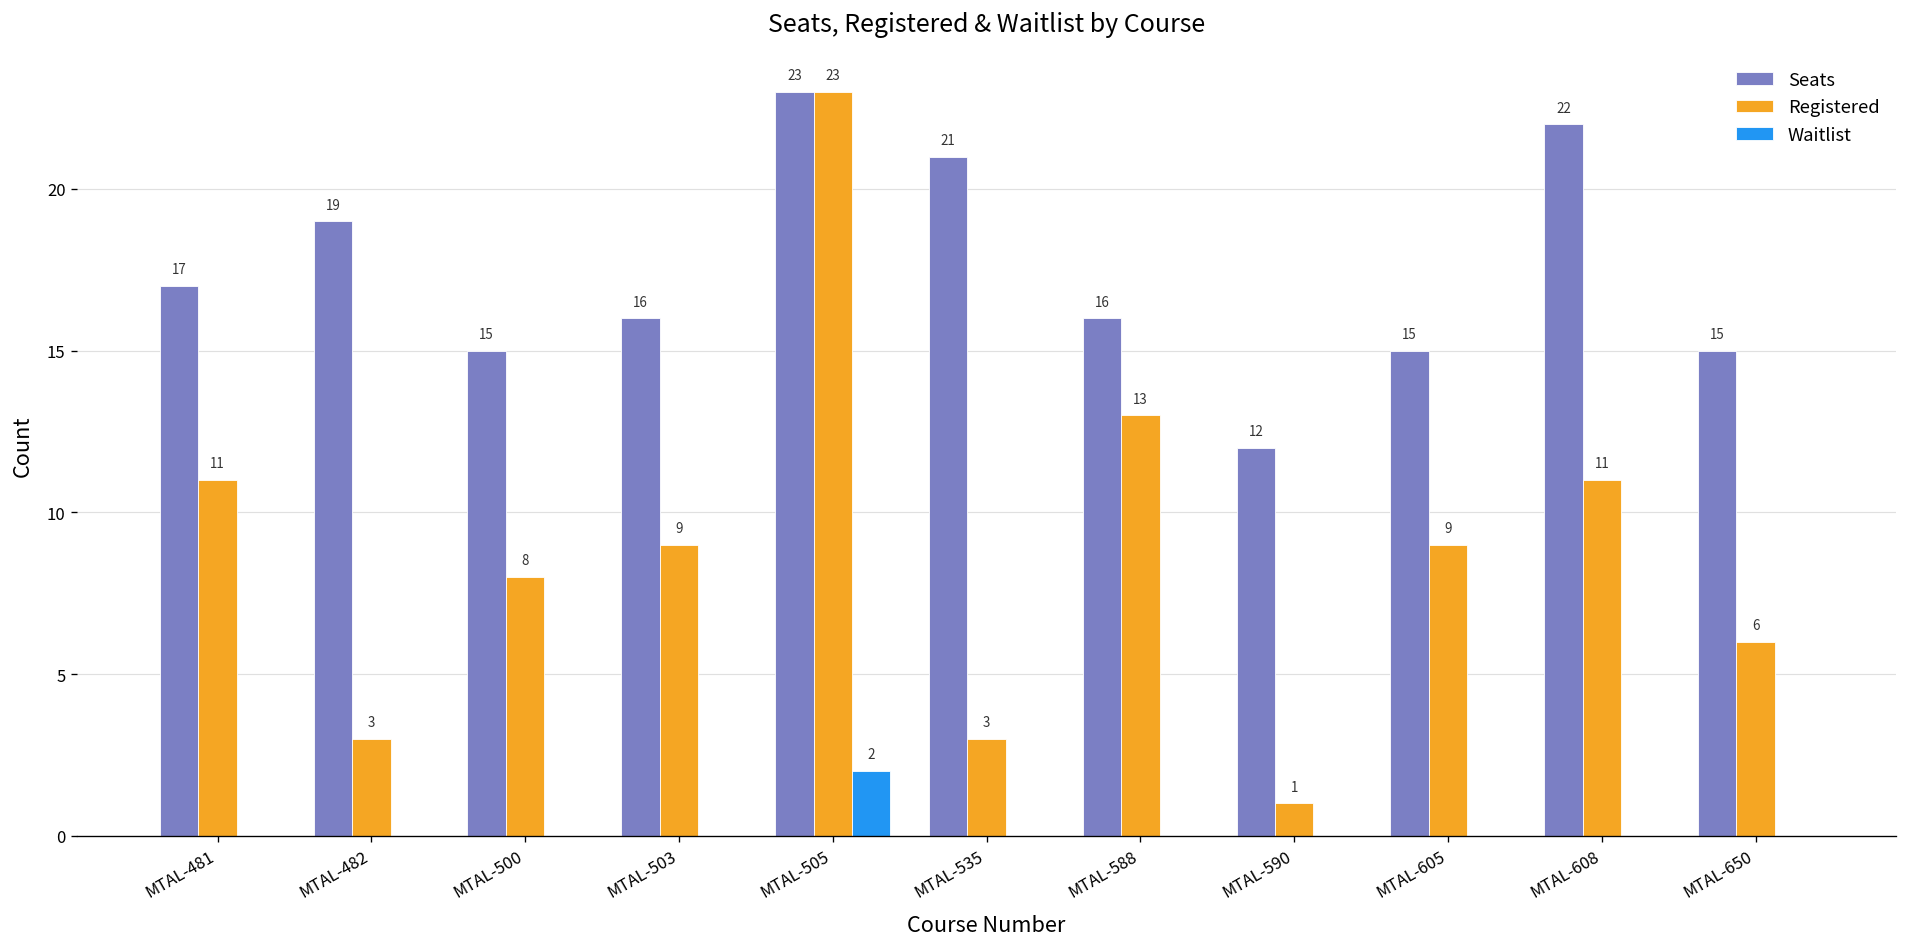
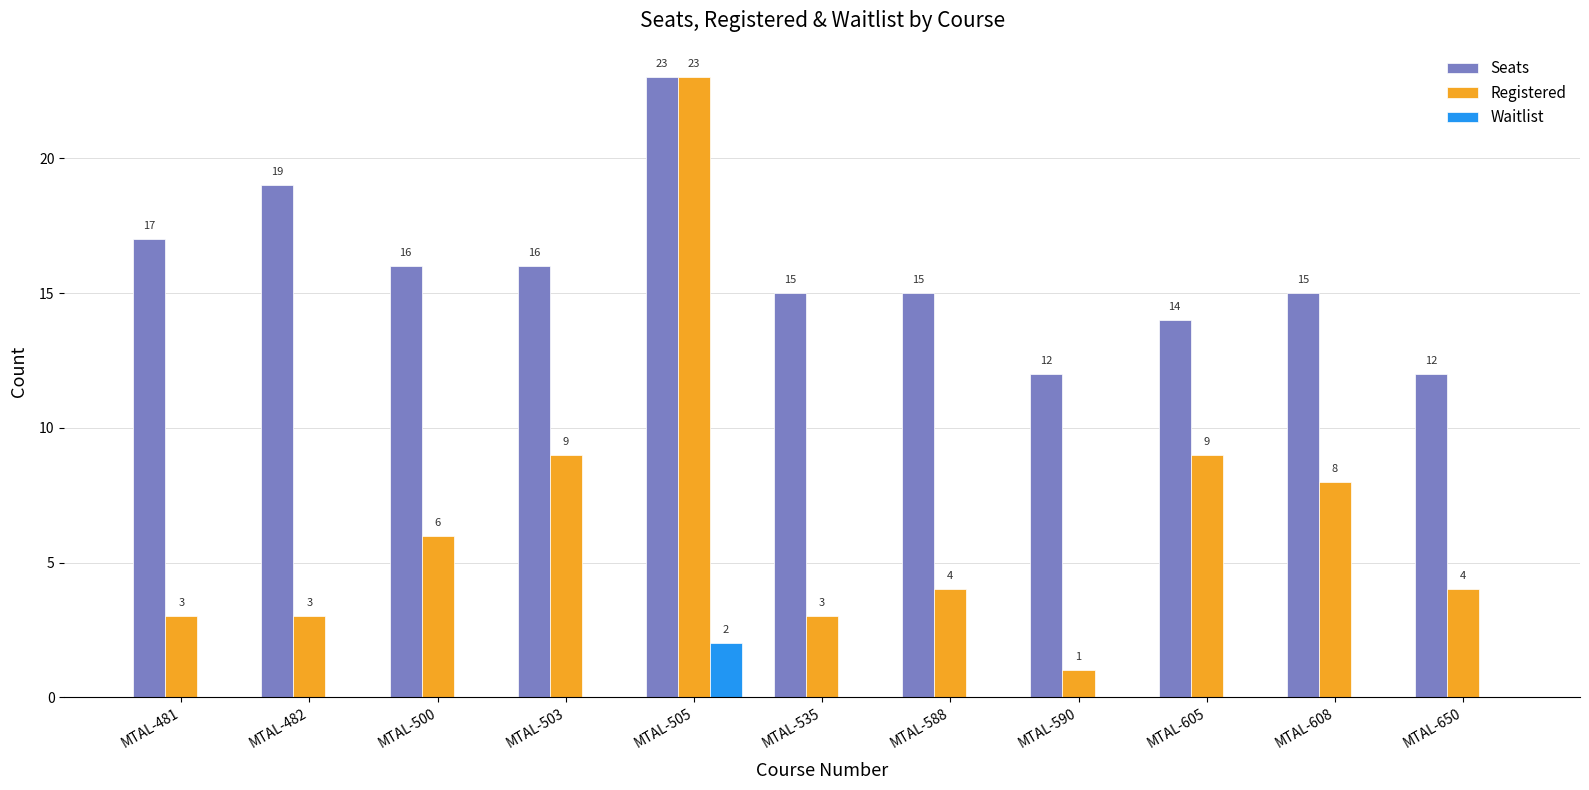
Registered, MTAL-481: 11 -> 3
Seats, MTAL-500: 15 -> 16
Registered, MTAL-500: 8 -> 6
Seats, MTAL-535: 21 -> 15
Seats, MTAL-588: 16 -> 15
Registered, MTAL-588: 13 -> 4
Seats, MTAL-605: 15 -> 14
Seats, MTAL-608: 22 -> 15
Registered, MTAL-608: 11 -> 8
Seats, MTAL-650: 15 -> 12
Registered, MTAL-650: 6 -> 4
